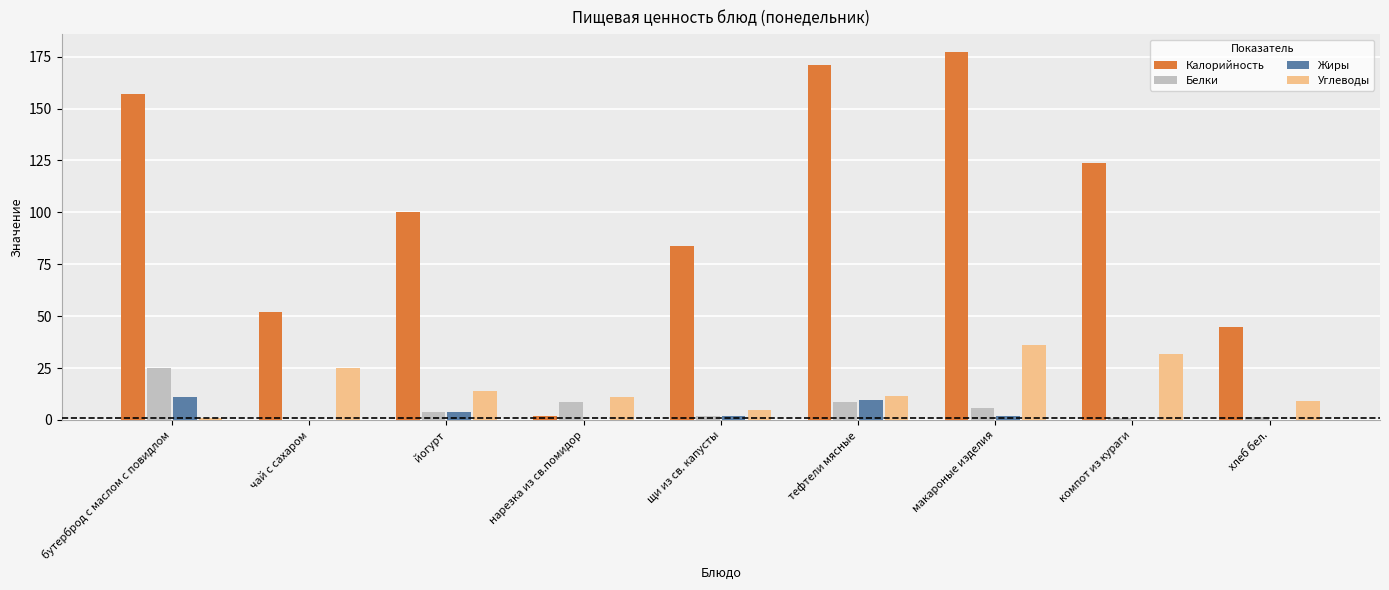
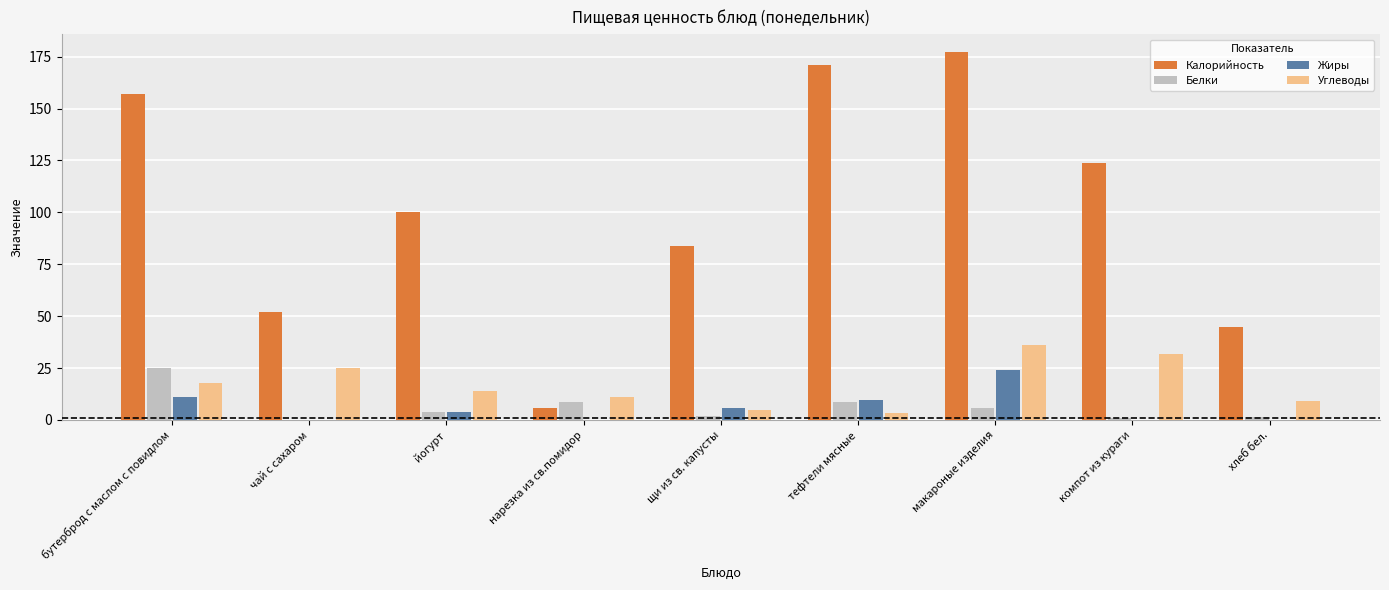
Углеводы, бутерброд с маслом с повидлом: 1 -> 18
Калорийность, нарезка из св.помидор: 2 -> 6
Жиры, щи из св. капусты: 2 -> 6
Углеводы, тефтели мясные: 12 -> 4
Жиры, макароные изделия: 2 -> 24
